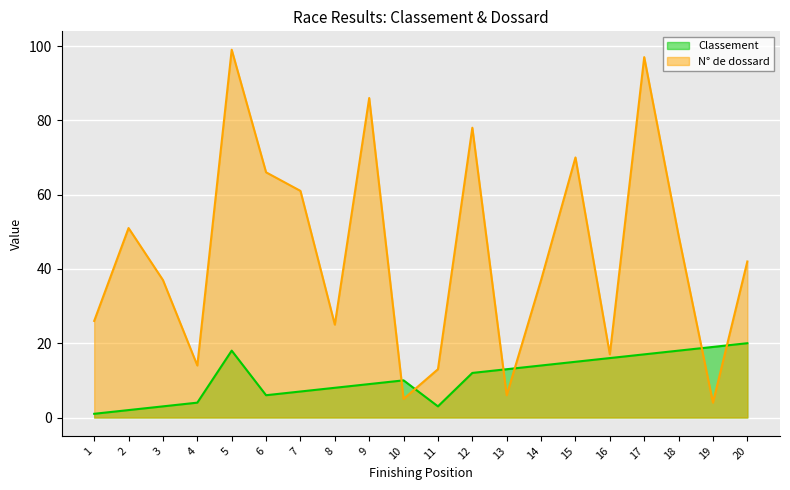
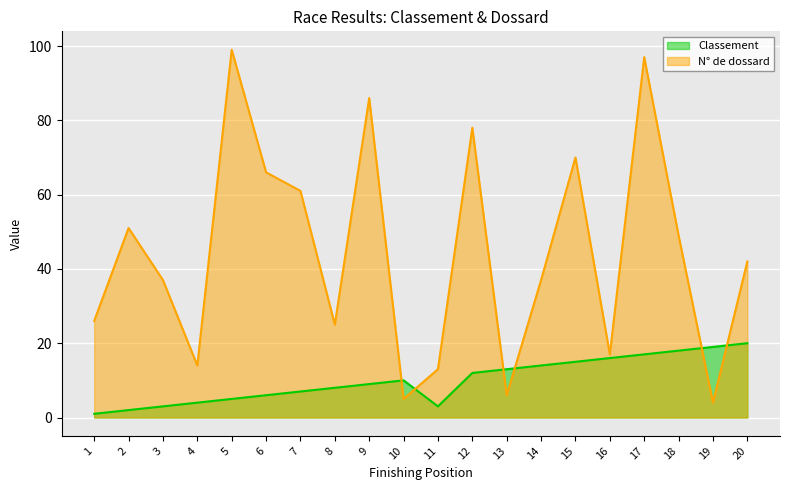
Classement, 5: 18 -> 5
